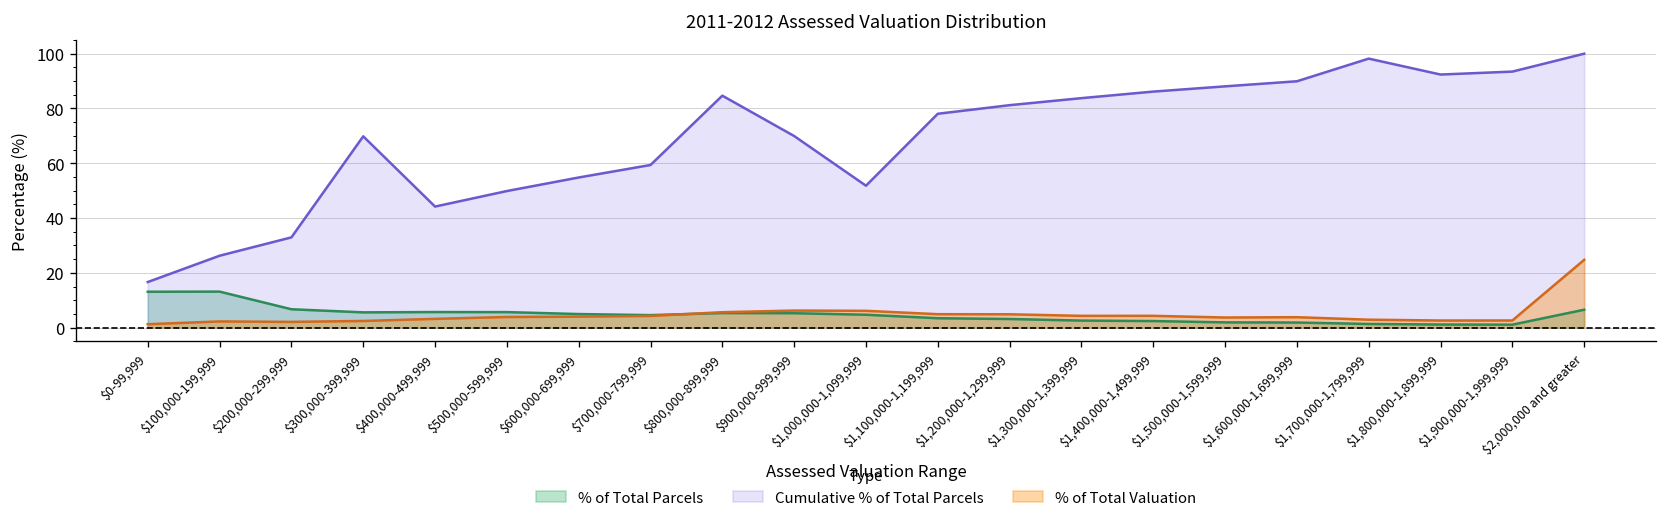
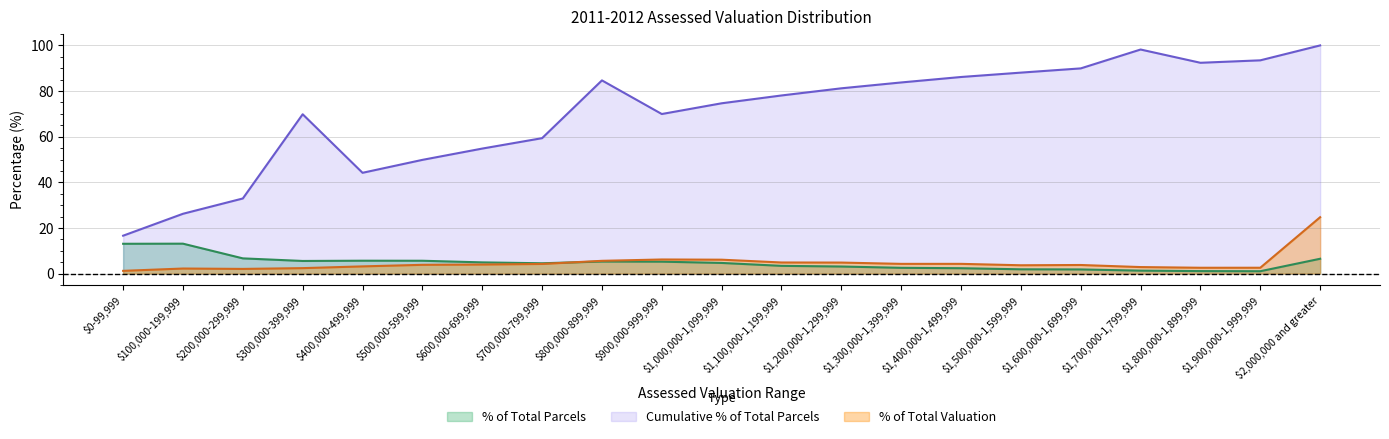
Cumulative % of Total Parcels, $1,000,000-1,099,999: 52 -> 75
